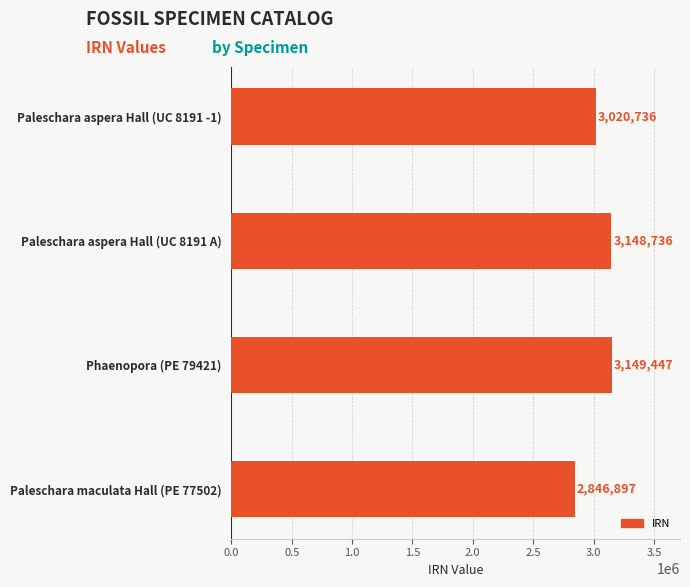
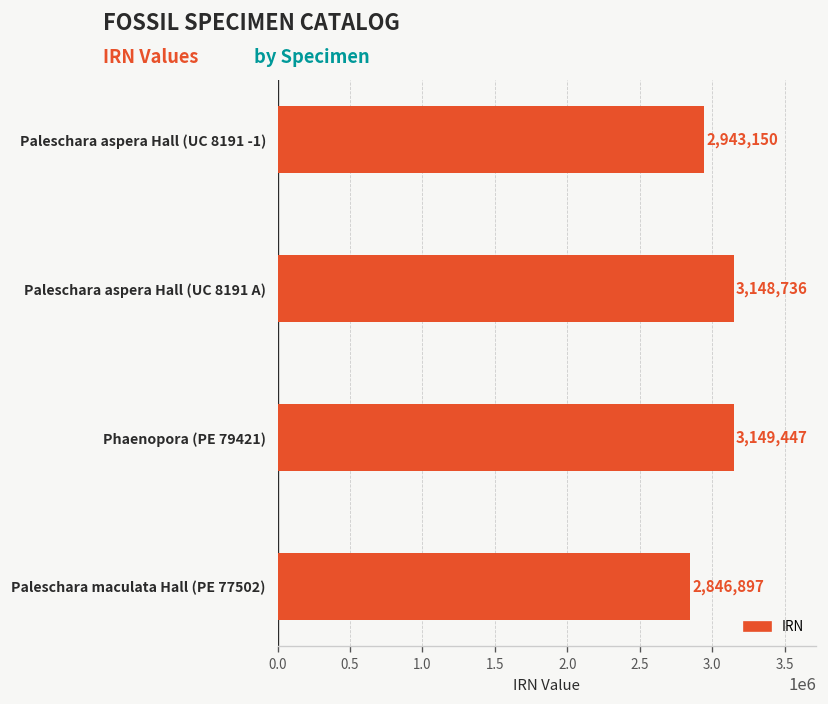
Paleschara aspera Hall (UC 8191 -1): 3,020,736 -> 2,943,150
